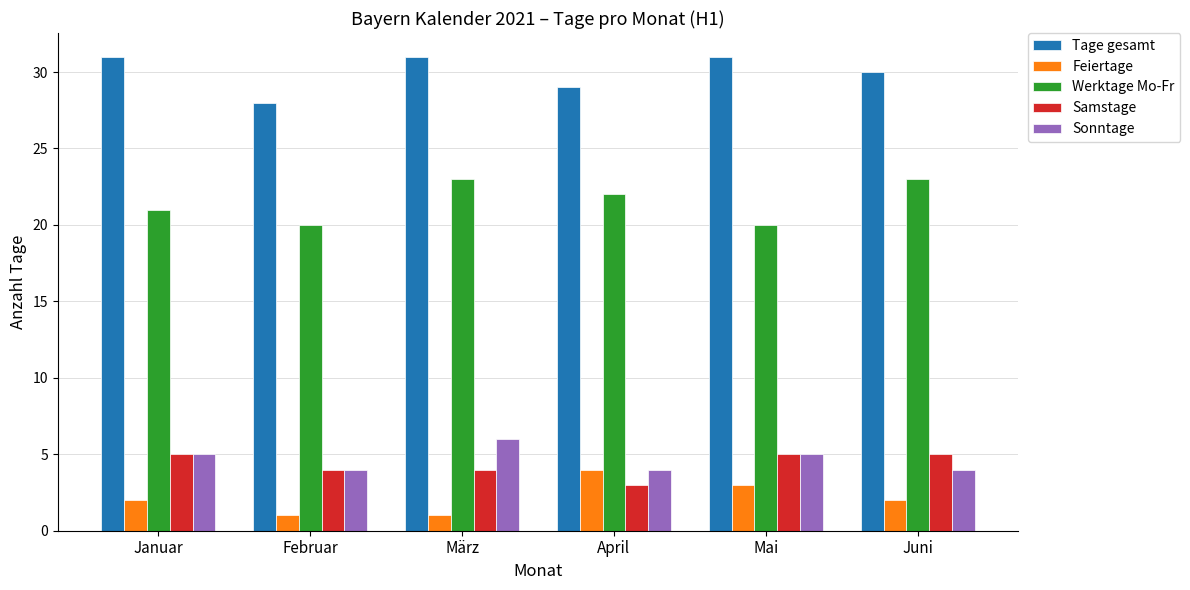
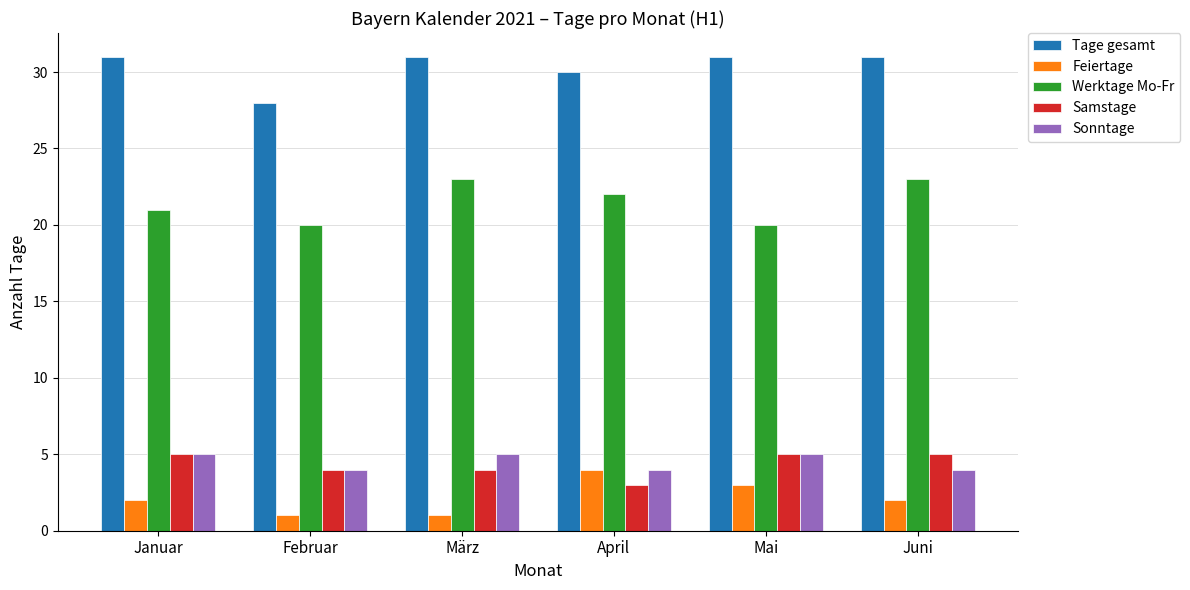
Sonntage, März: 6 -> 5
Tage gesamt, April: 29 -> 30
Tage gesamt, Juni: 30 -> 31
